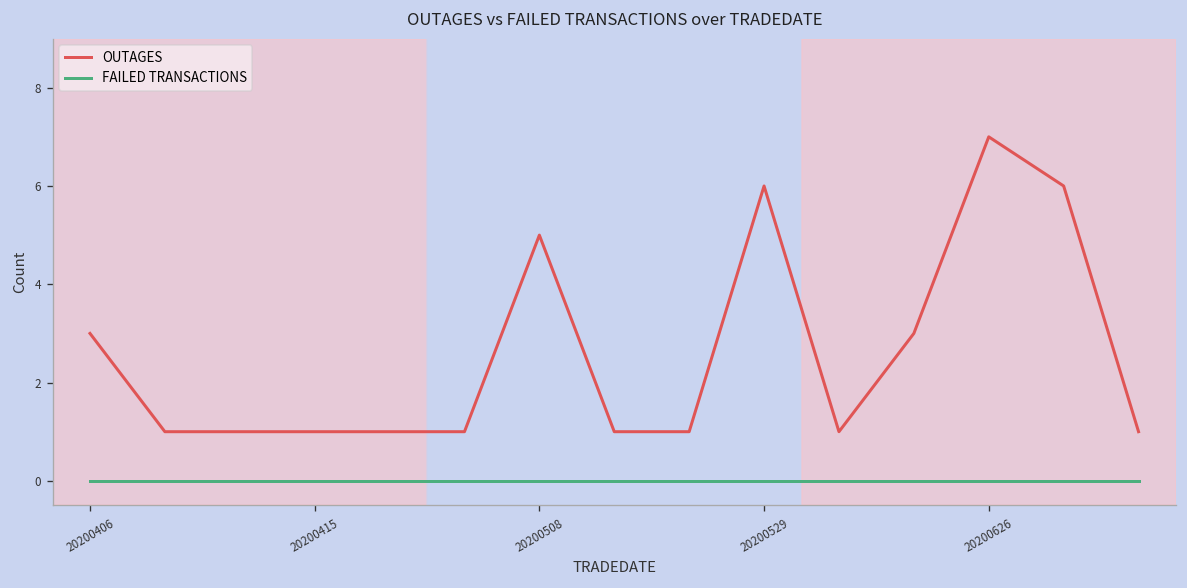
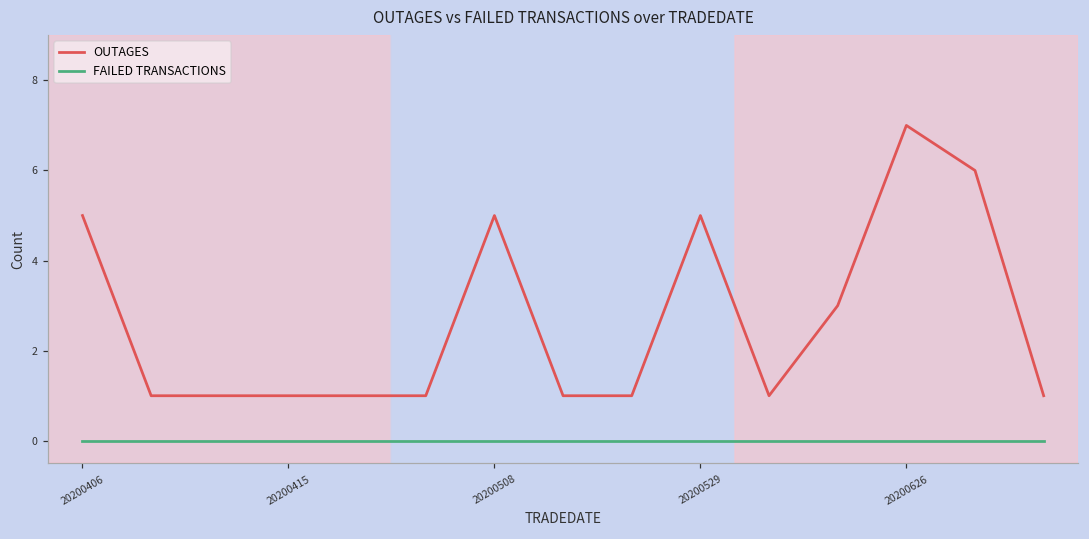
OUTAGES, 20200406: 3 -> 5
OUTAGES, 20200529: 6 -> 5
